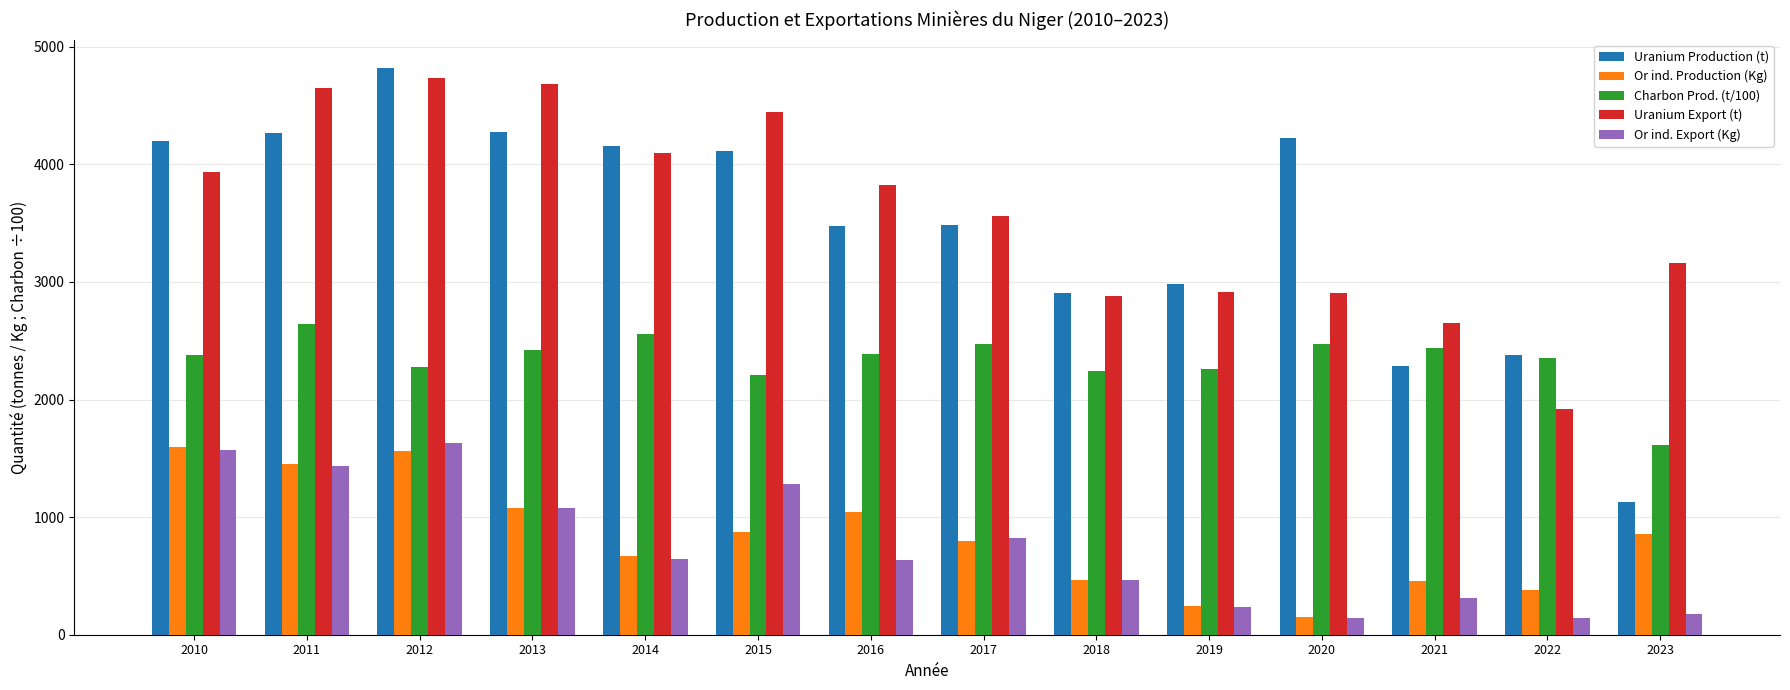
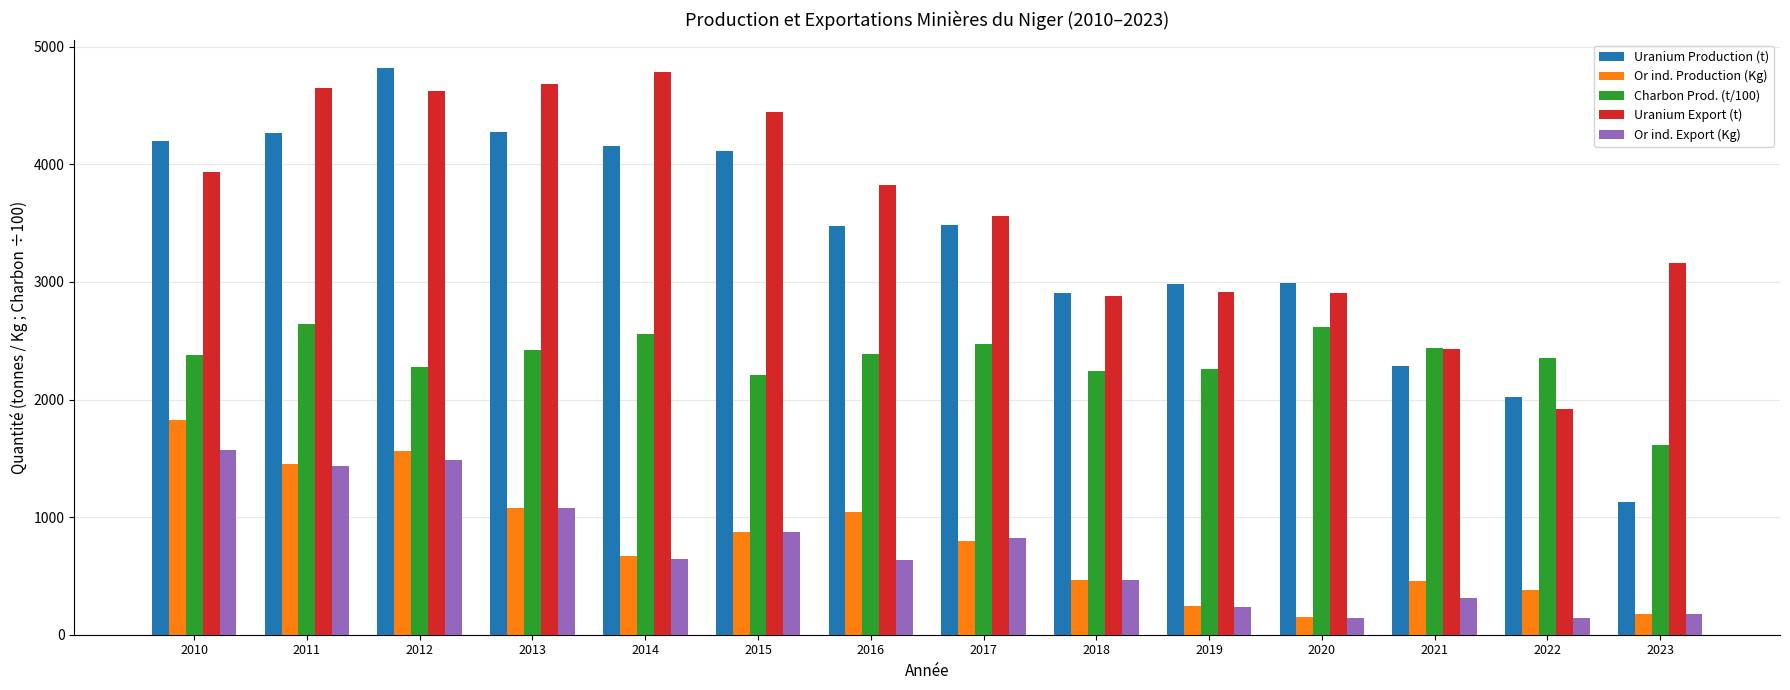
Or ind. Production (Kg), 2010: 1600 -> 1830
Uranium Export (t), 2012: 4740 -> 4620
Or ind. Export (Kg), 2012: 1630 -> 1480
Uranium Export (t), 2014: 4100 -> 4790
Or ind. Export (Kg), 2015: 1280 -> 880
Uranium Production (t), 2020: 4230 -> 2990
Charbon Prod. (t/100), 2020: 2470 -> 2620
Uranium Export (t), 2021: 2650 -> 2430
Uranium Production (t), 2022: 2380 -> 2020
Or ind. Production (Kg), 2023: 850 -> 180
